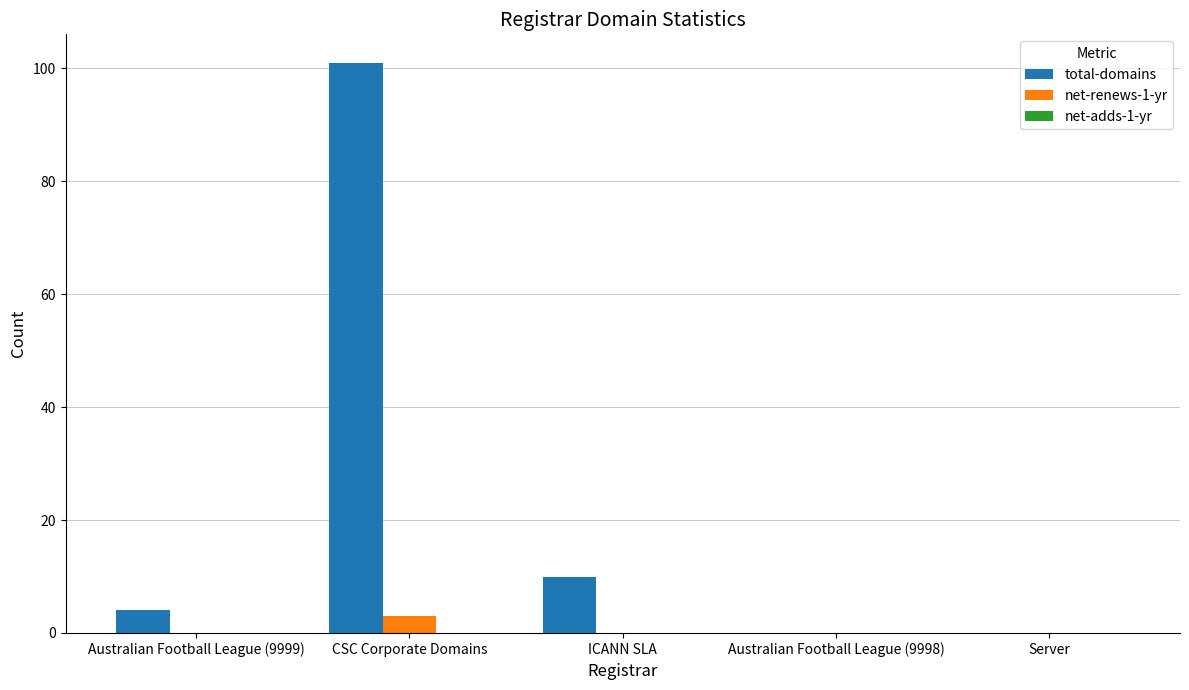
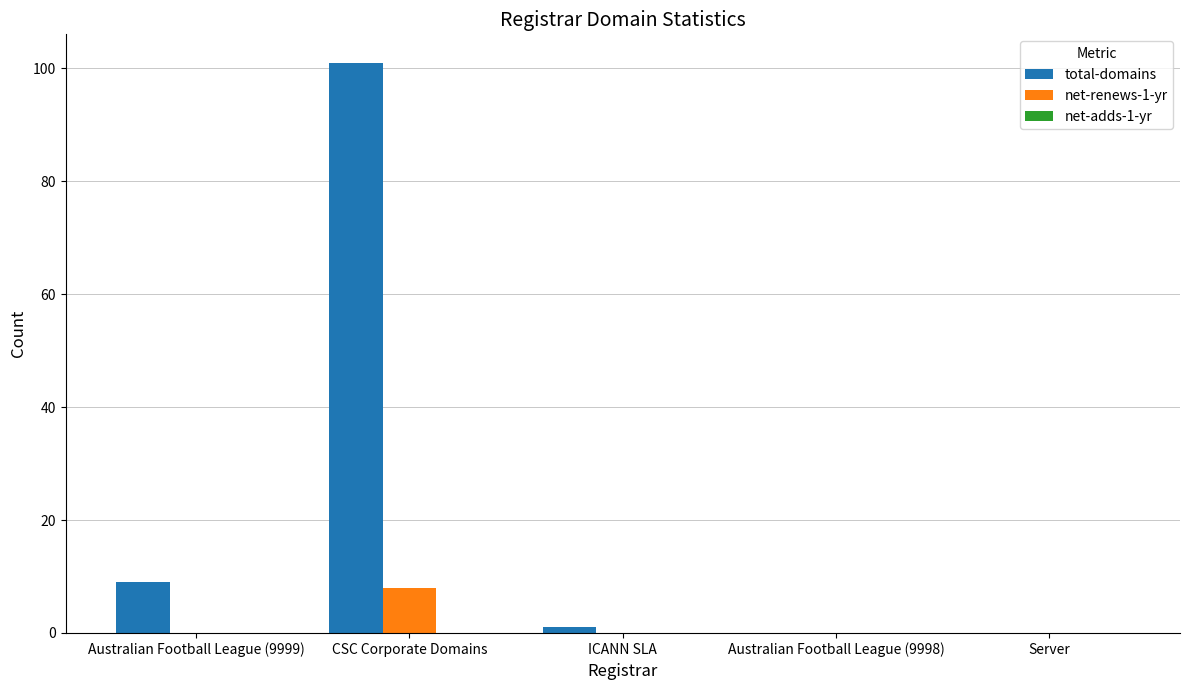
total-domains, Australian Football League (9999): 4 -> 9
net-renews-1-yr, CSC Corporate Domains: 3 -> 8
total-domains, ICANN SLA: 10 -> 1
